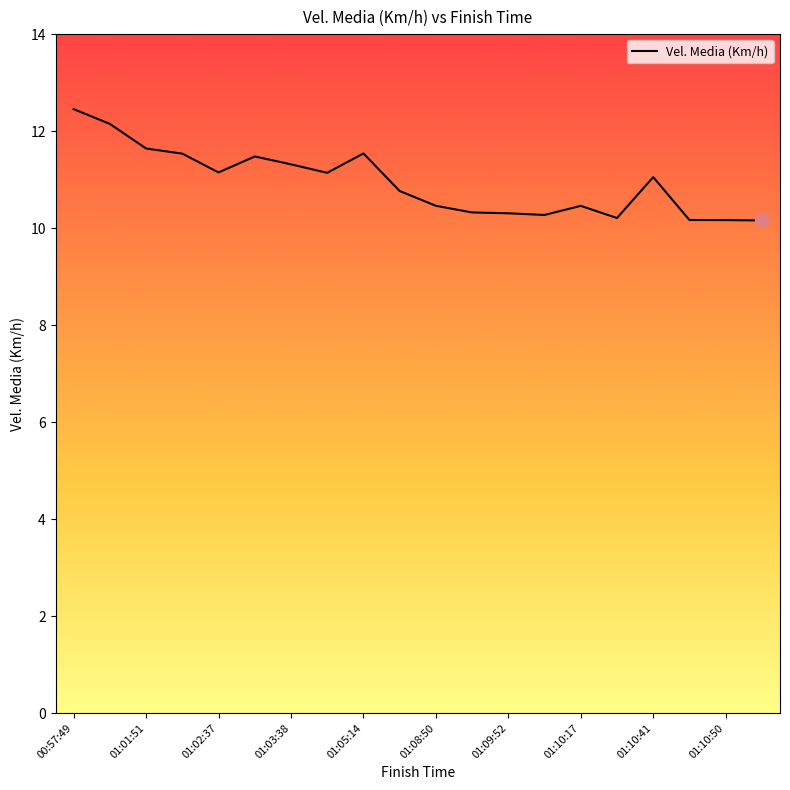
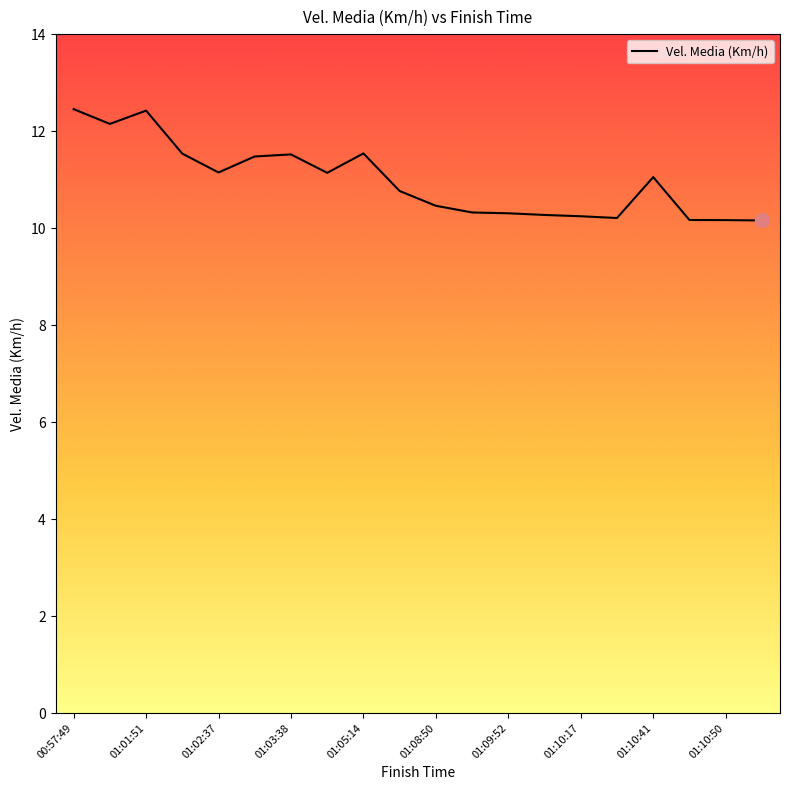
Vel. Media (Km/h), 01:01:51: 11.6 -> 12.4
Vel. Media (Km/h), 01:03:38: 11.3 -> 11.5
Vel. Media (Km/h), 01:10:17: 10.5 -> 10.2
